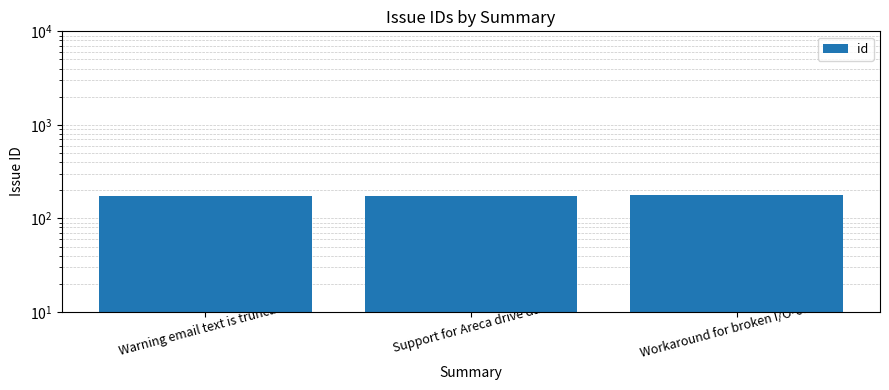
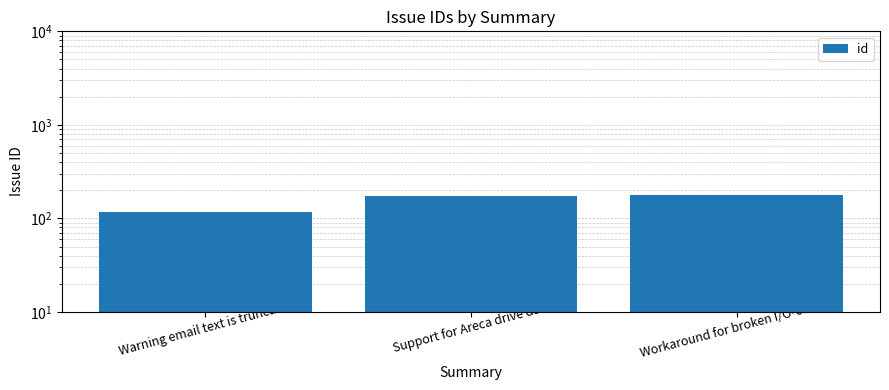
Warning email text is truncated: 170 -> 120
